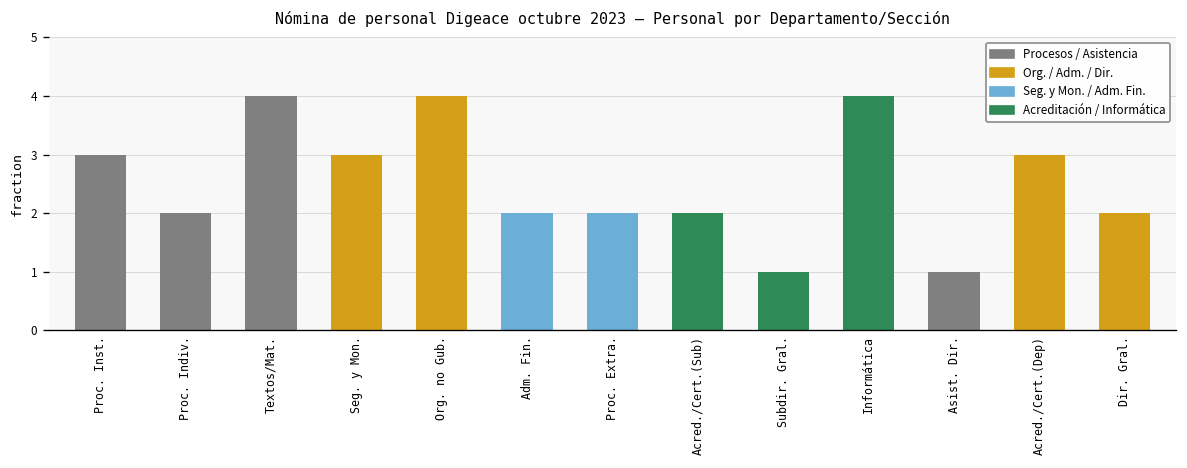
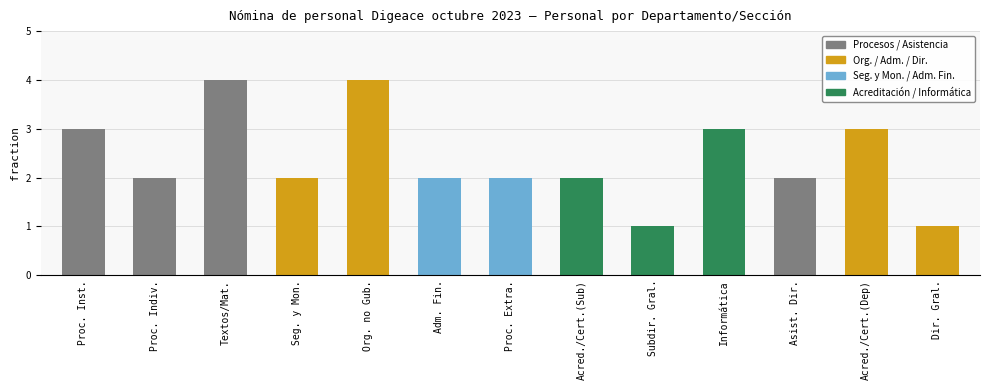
Seg. y Mon.: 3 -> 2
Informática: 4 -> 3
Asist. Dir.: 1 -> 2
Dir. Gral.: 2 -> 1
